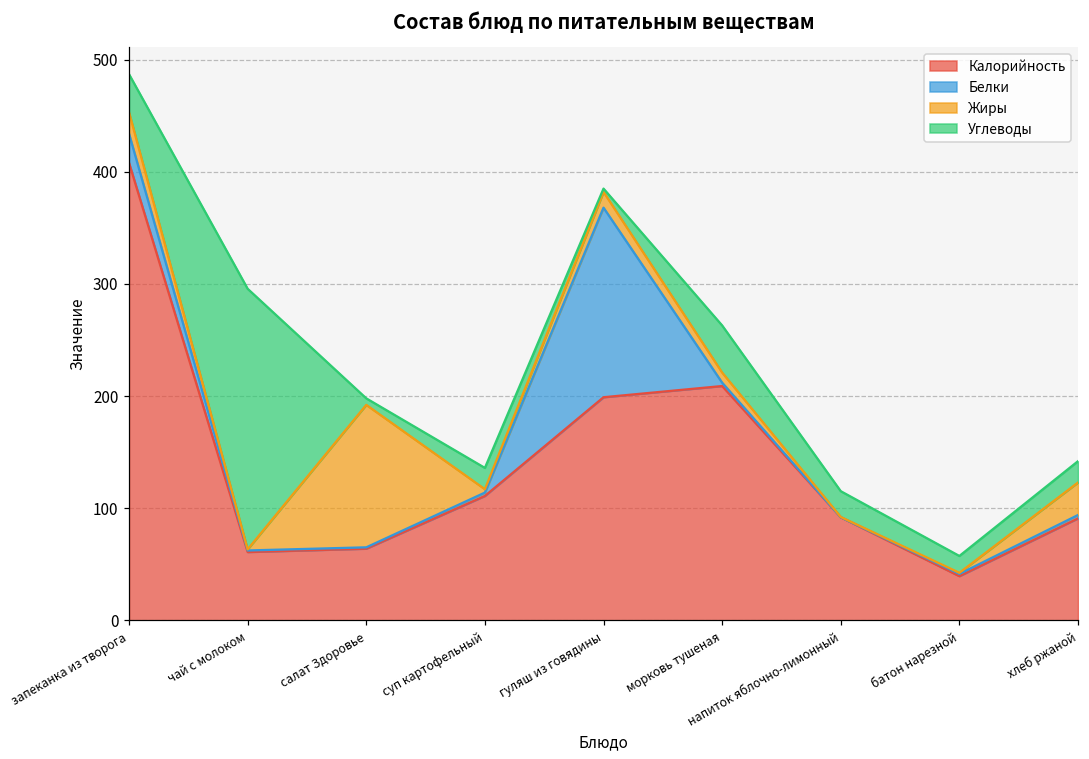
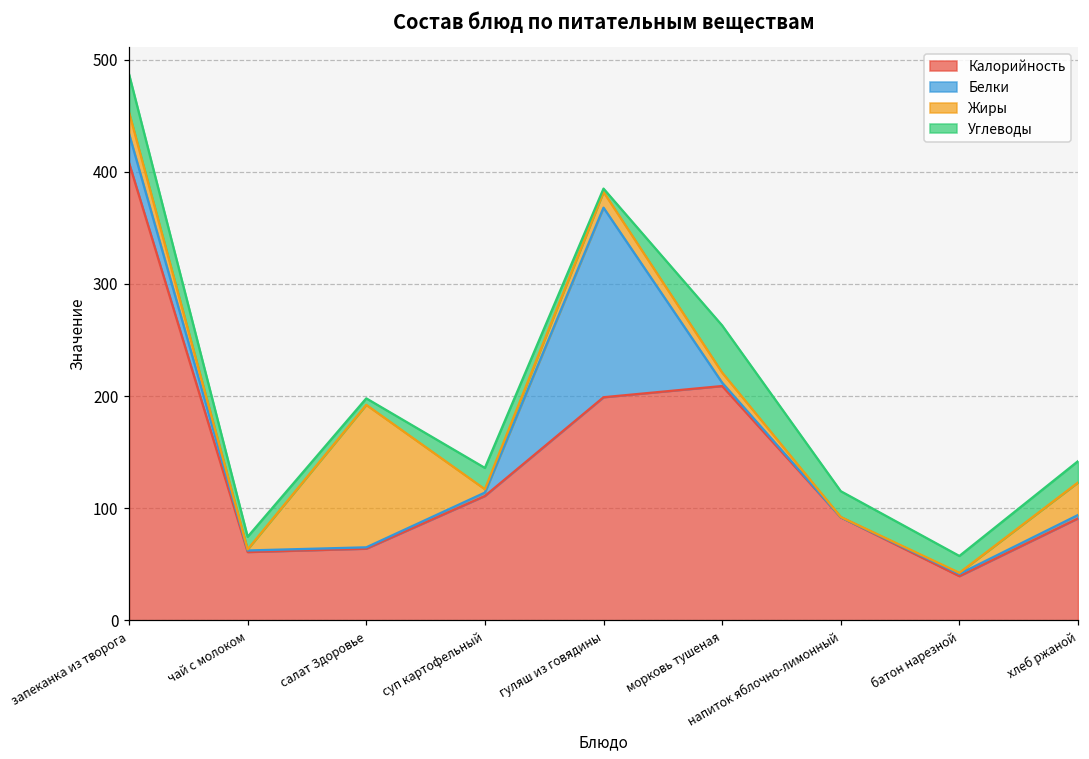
Углеводы, чай с молоком: 232 -> 11
